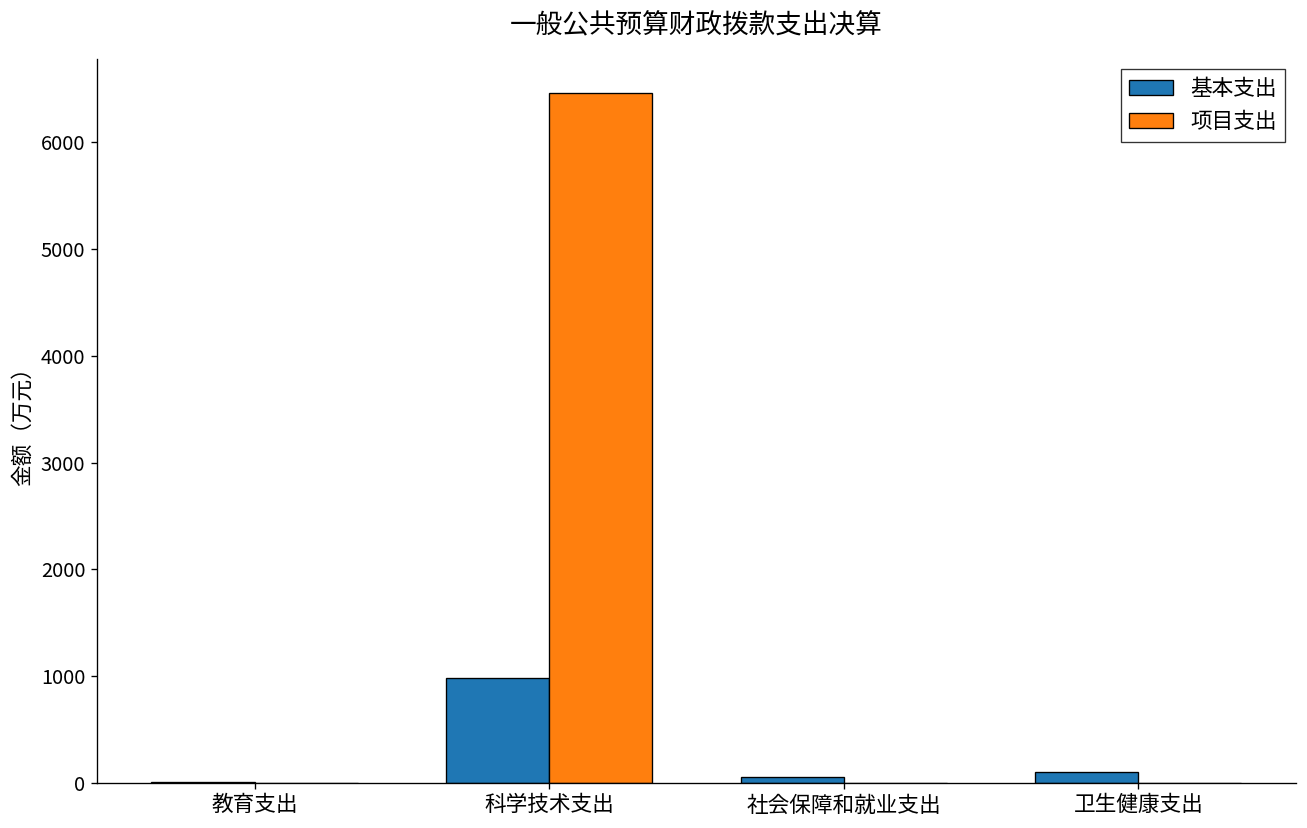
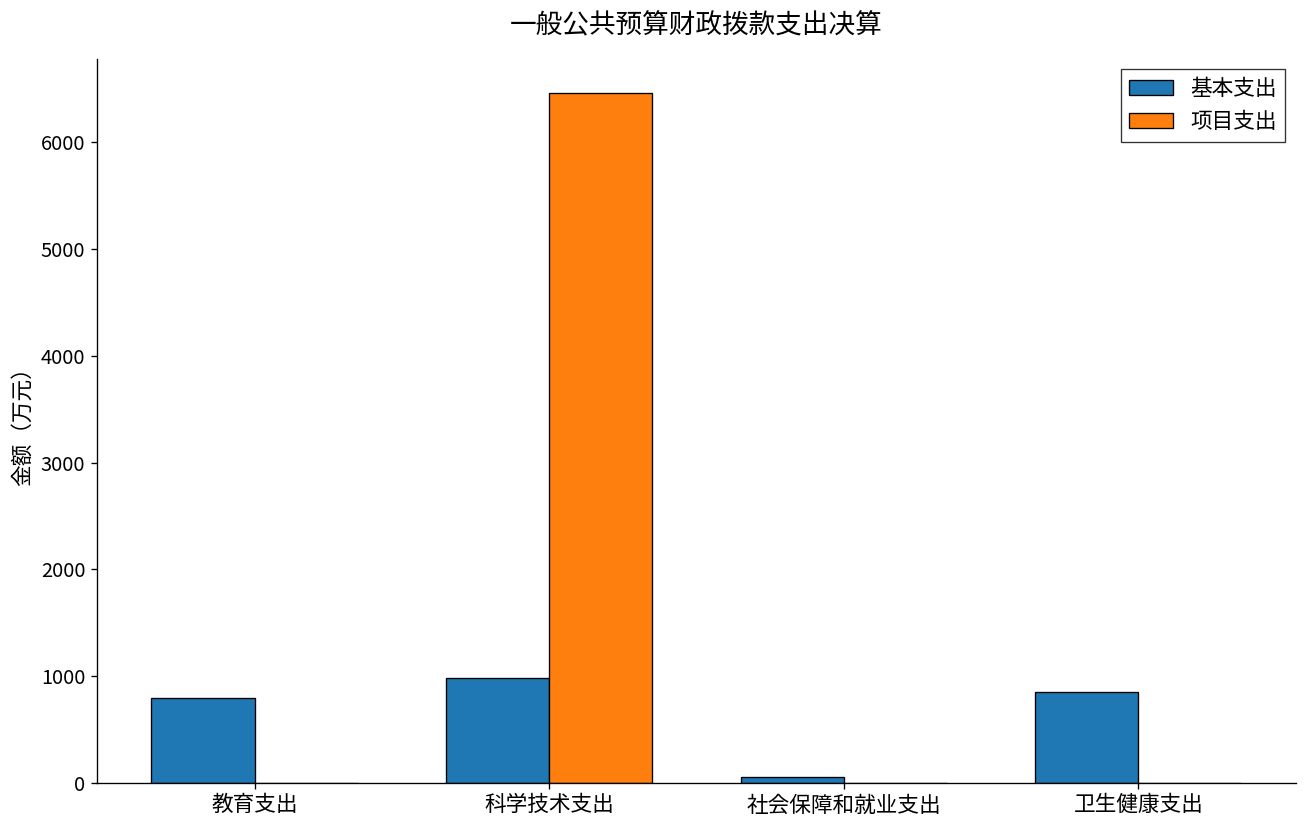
基本支出, 教育支出: 0 -> 800
基本支出, 卫生健康支出: 100 -> 800
